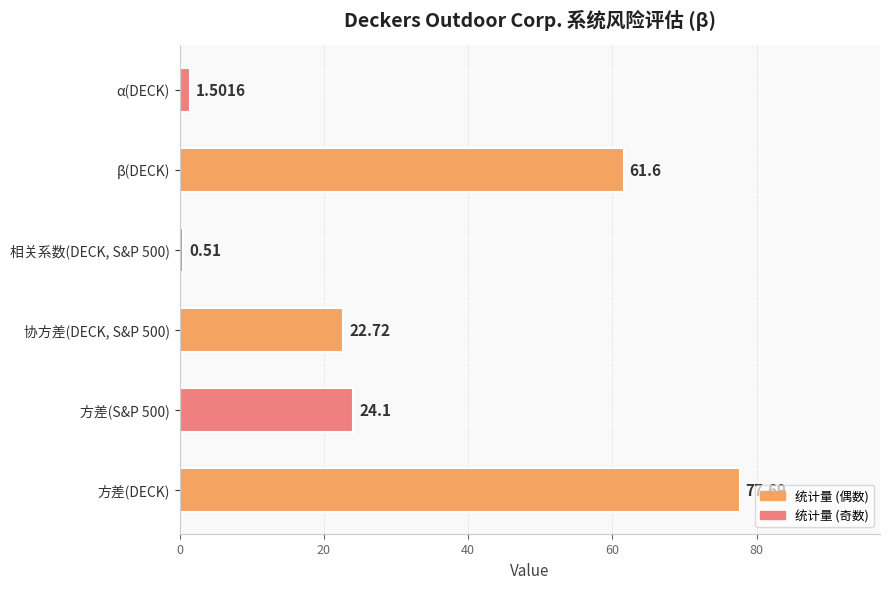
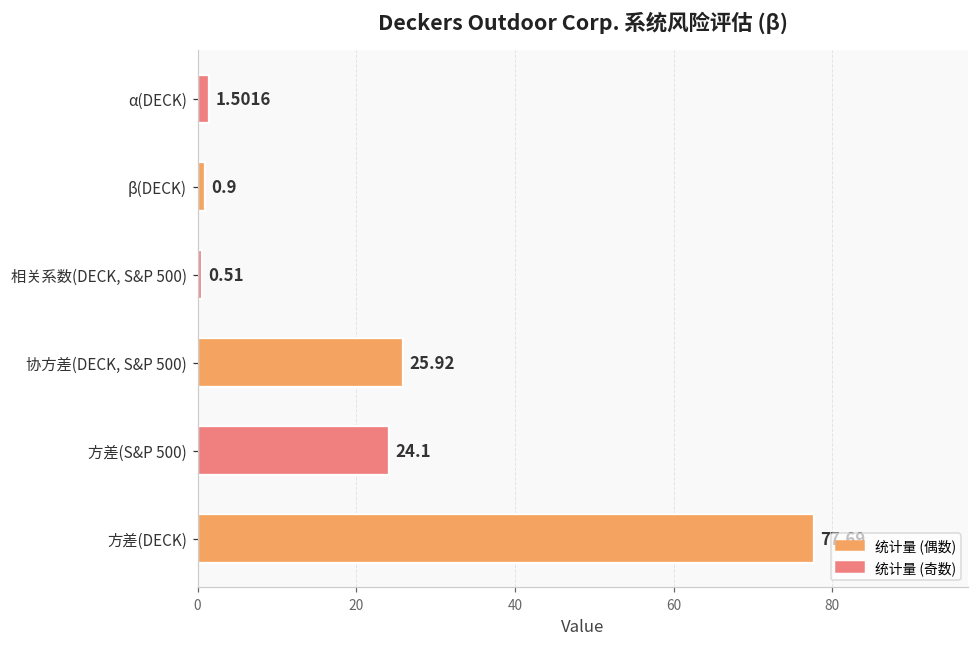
β(DECK): 61.6 -> 0.9
协方差(DECK, S&P 500): 22.72 -> 25.92
